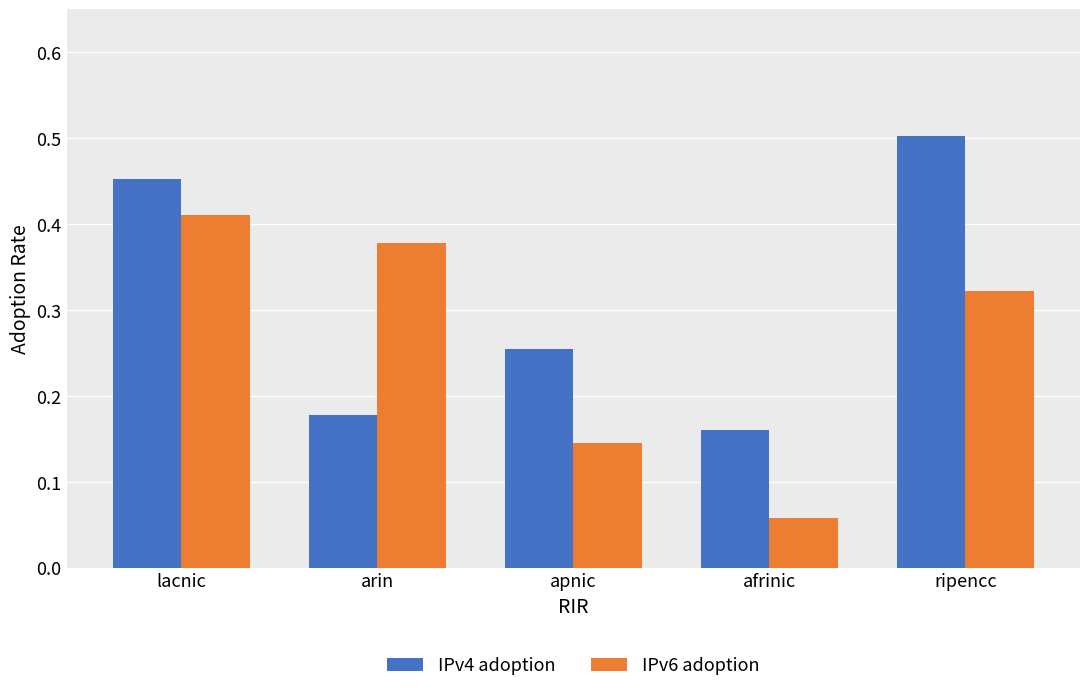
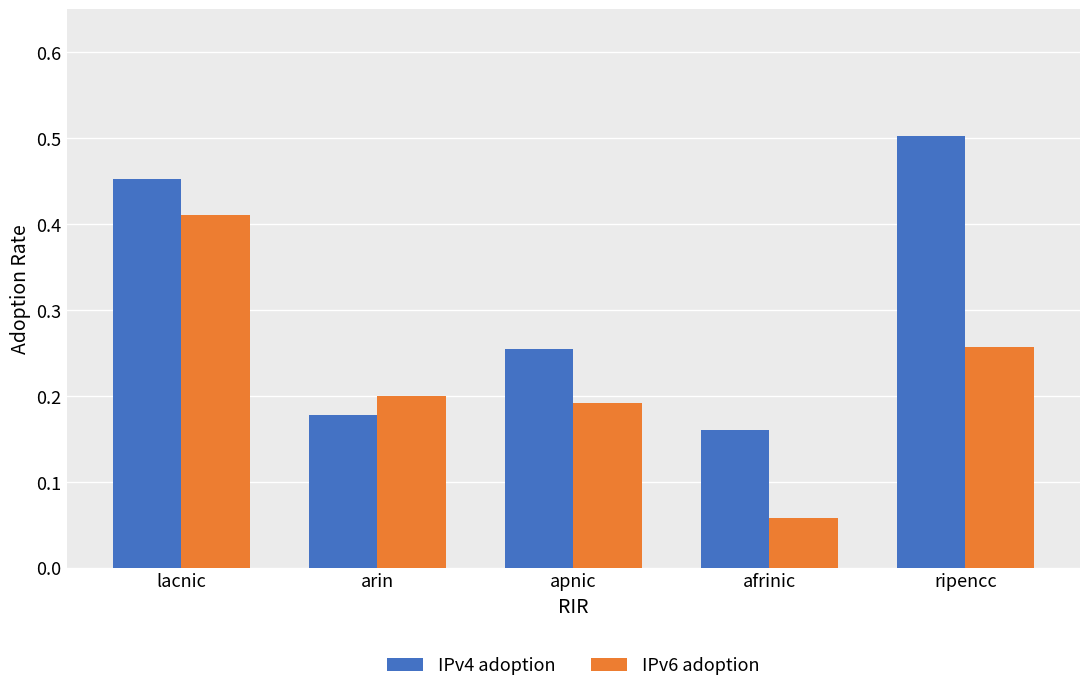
IPv6 adoption, arin: 0.38 -> 0.20
IPv6 adoption, apnic: 0.15 -> 0.19
IPv6 adoption, ripencc: 0.32 -> 0.26
